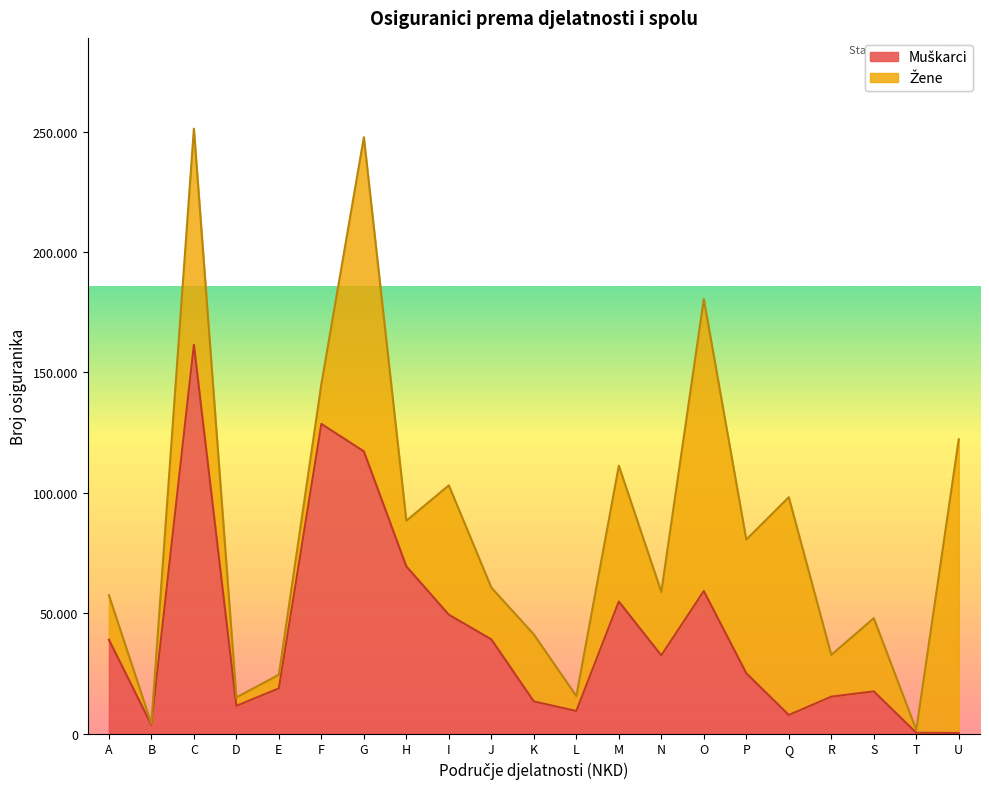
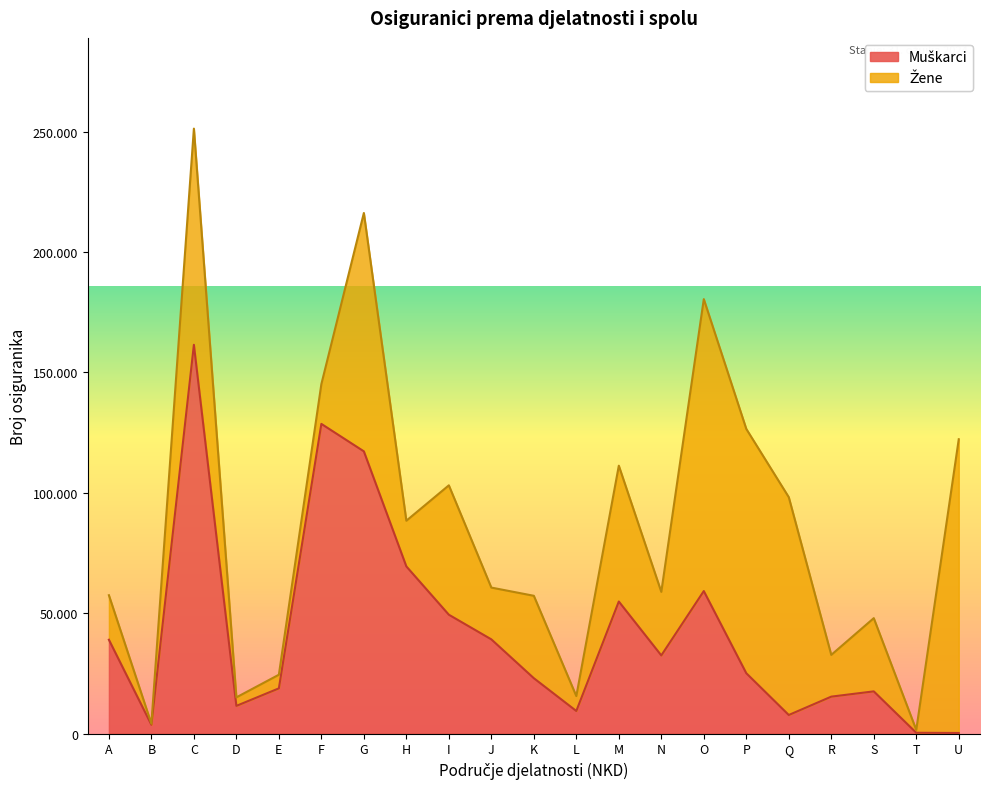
Žene, G: 130 -> 99
Muškarci, K: 13 -> 23
Žene, K: 28 -> 34
Žene, P: 56 -> 101
